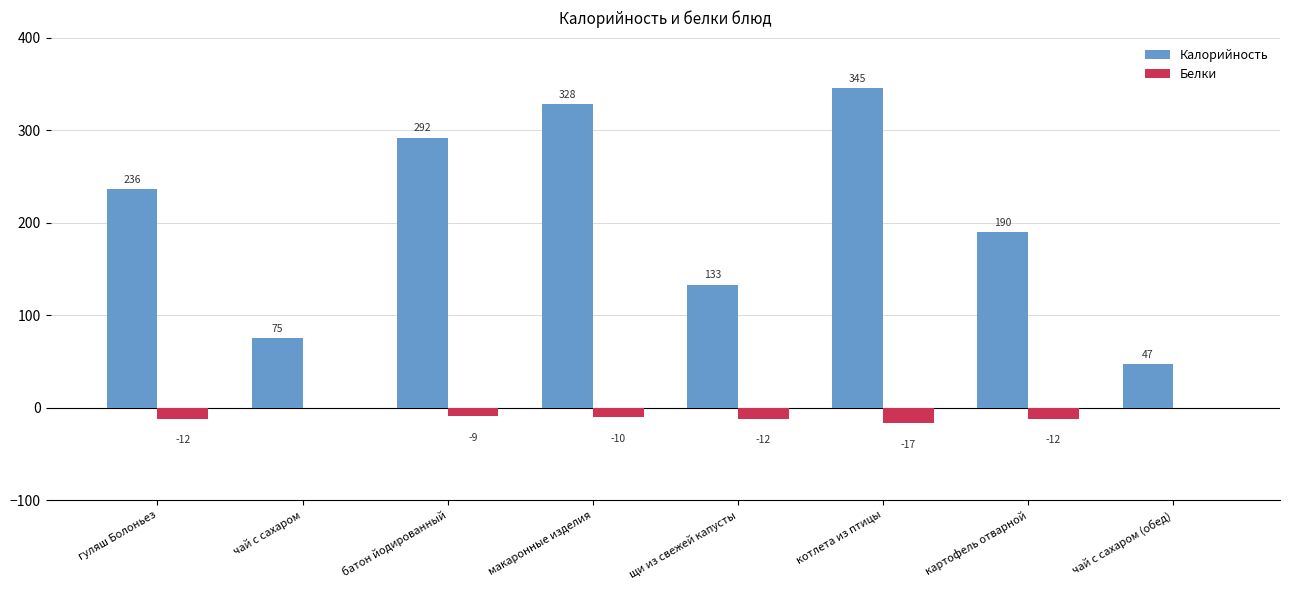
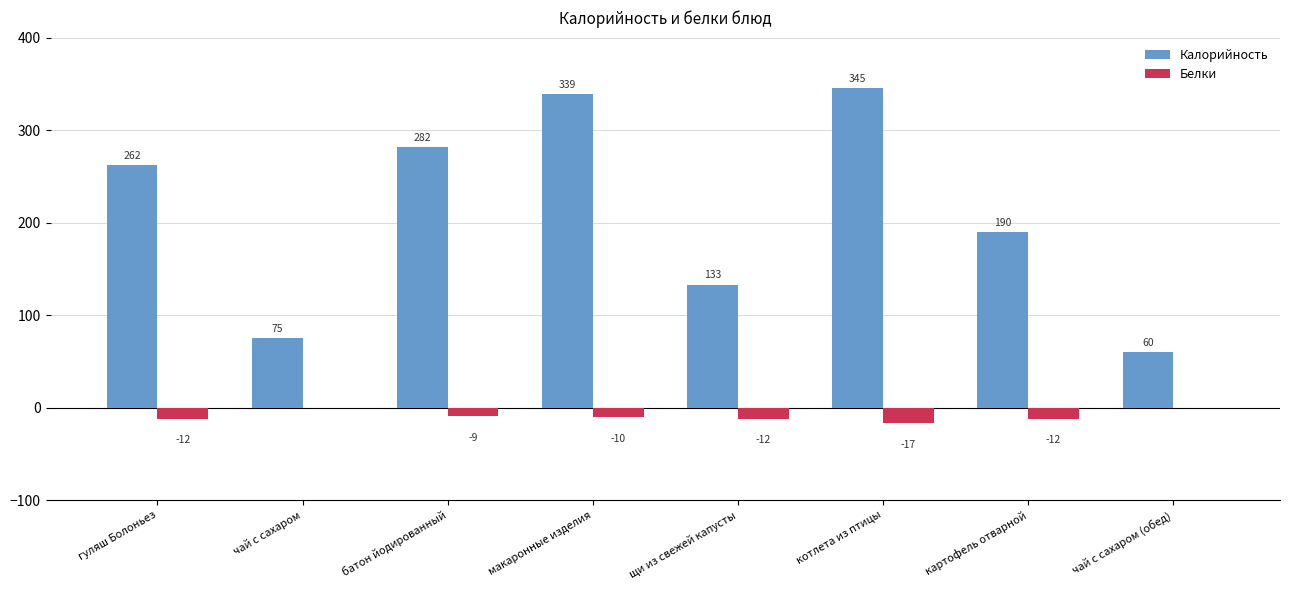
Калорийность, гуляш Болоньез: 236 -> 262
Калорийность, батон йодированный: 292 -> 282
Калорийность, макаронные изделия: 328 -> 339
Калорийность, чай с сахаром (обед): 47 -> 60
